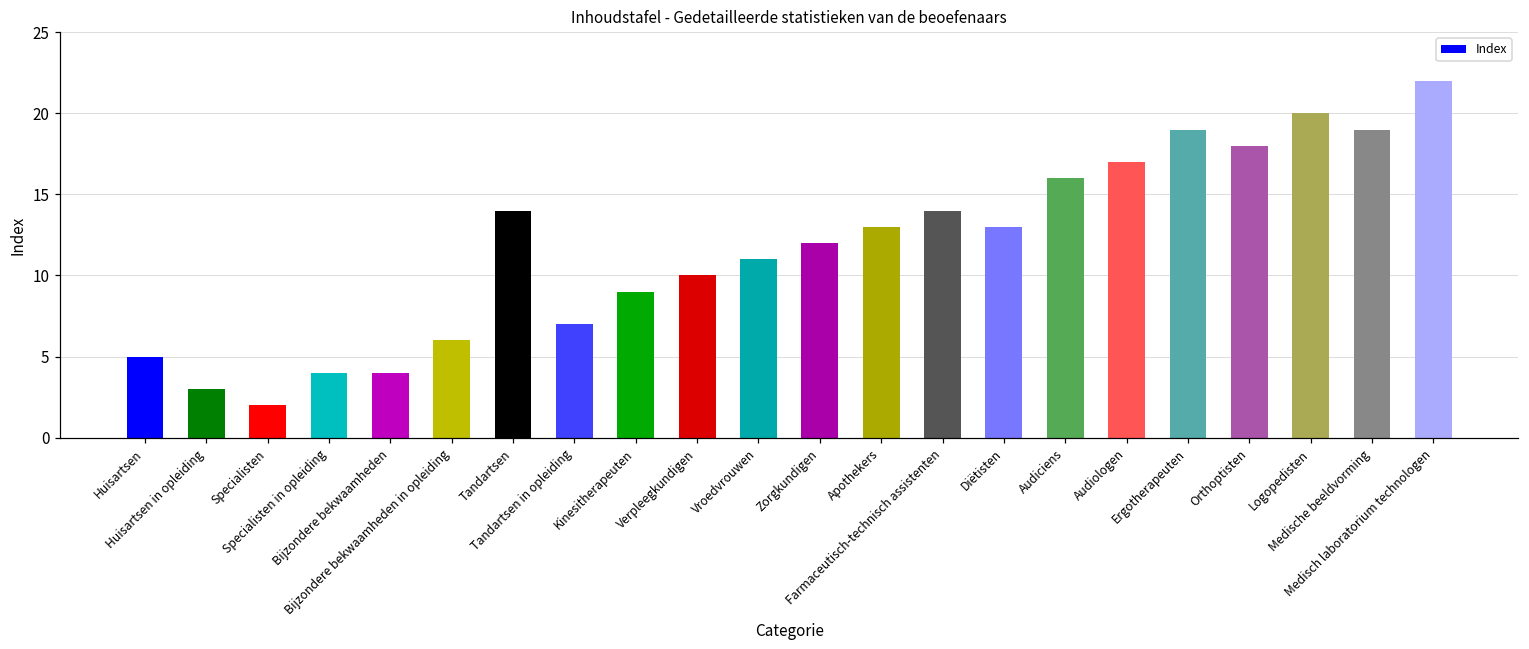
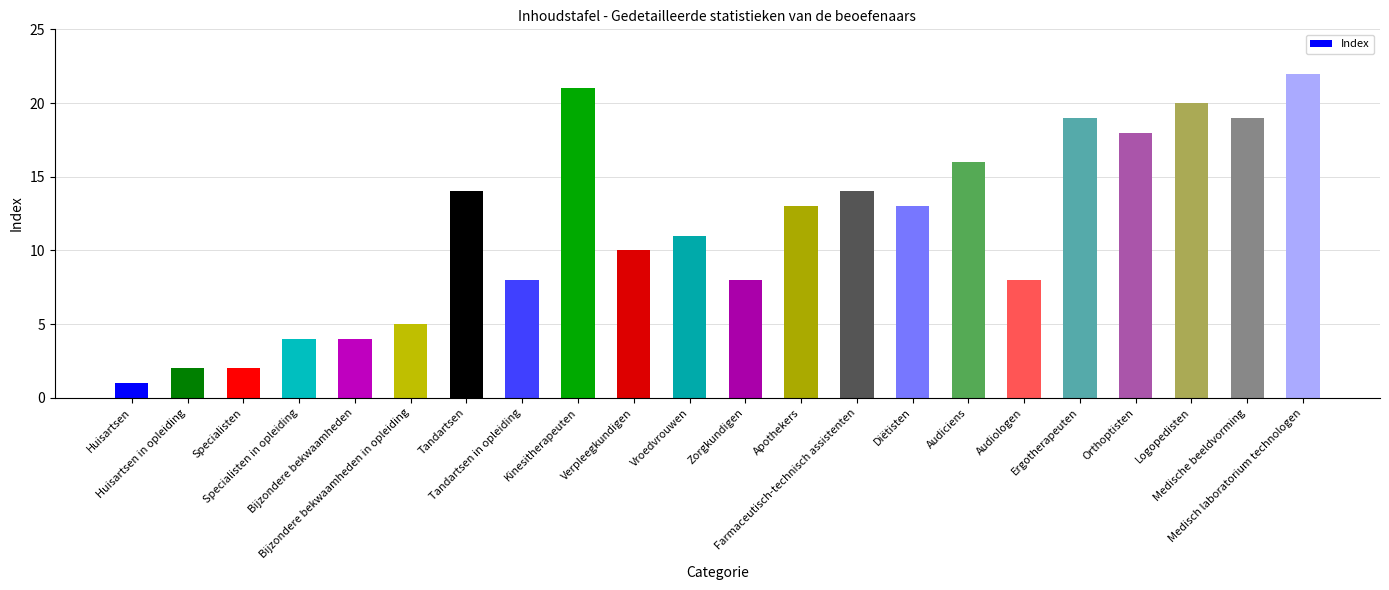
Huisartsen: 5 -> 1
Huisartsen in opleiding: 3 -> 2
Bijzondere bekwaamheden in opleiding: 6 -> 5
Tandartsen in opleiding: 7 -> 8
Kinesitherapeuten: 9 -> 21
Zorgkundigen: 12 -> 8
Audiologen: 17 -> 8
